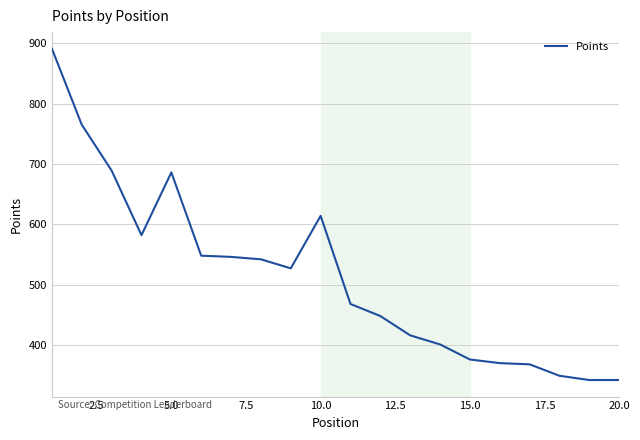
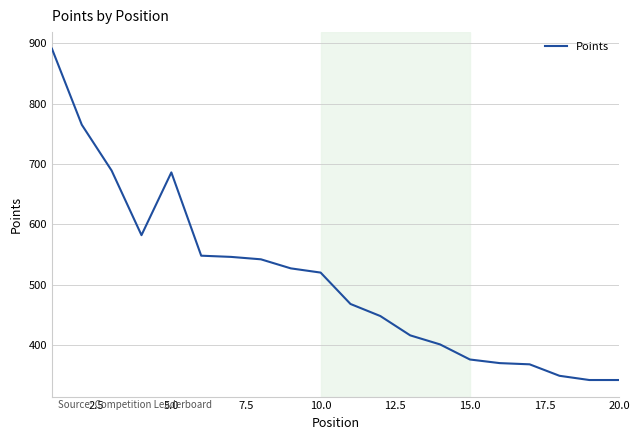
10.0: 610 -> 520
